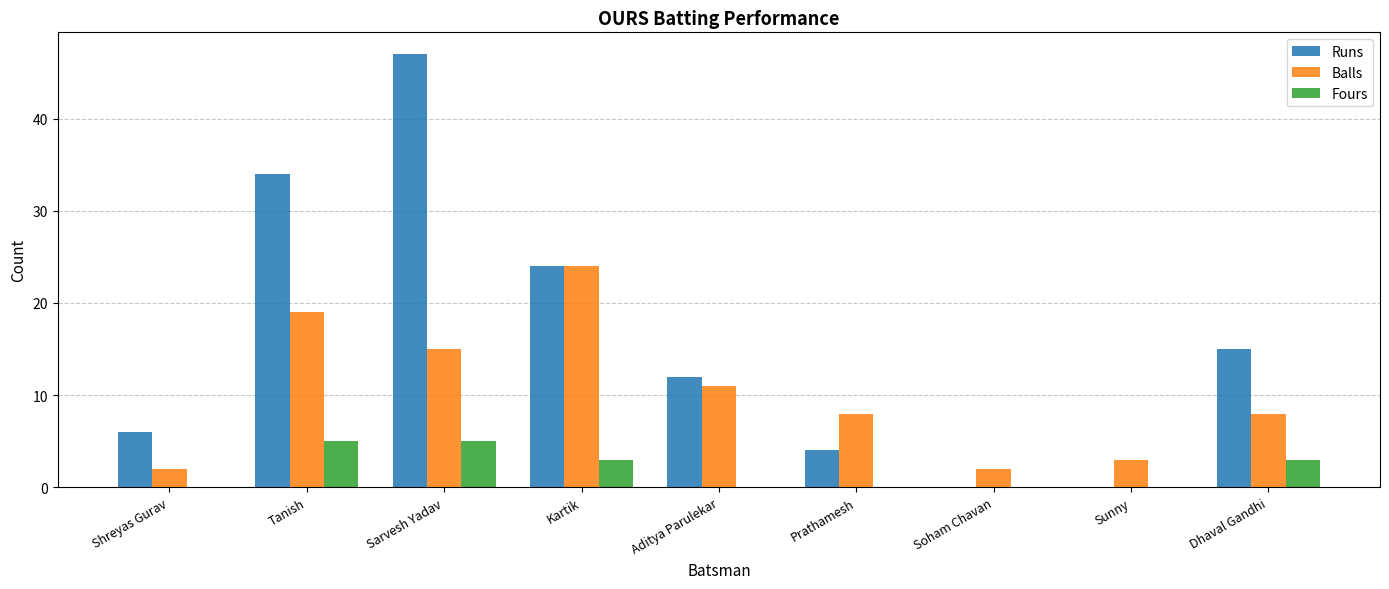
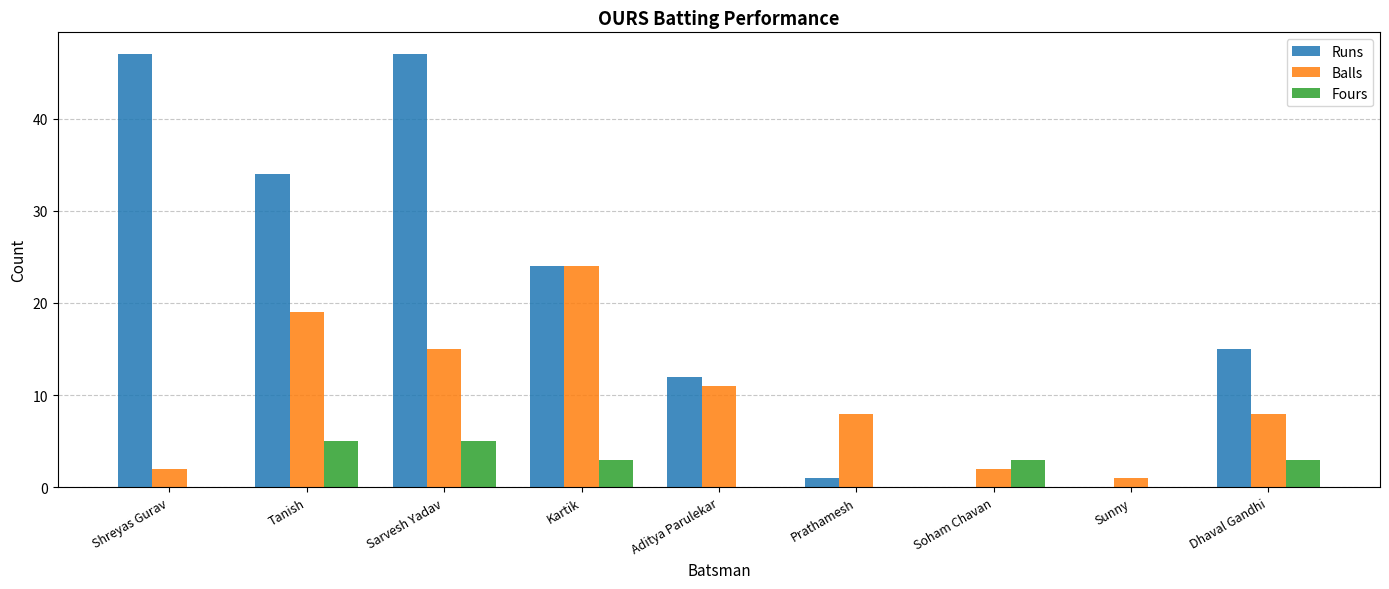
Runs, Shreyas Gurav: 6 -> 47
Runs, Prathamesh: 4 -> 1
Fours, Soham Chavan: 0 -> 3
Balls, Sunny: 3 -> 1
